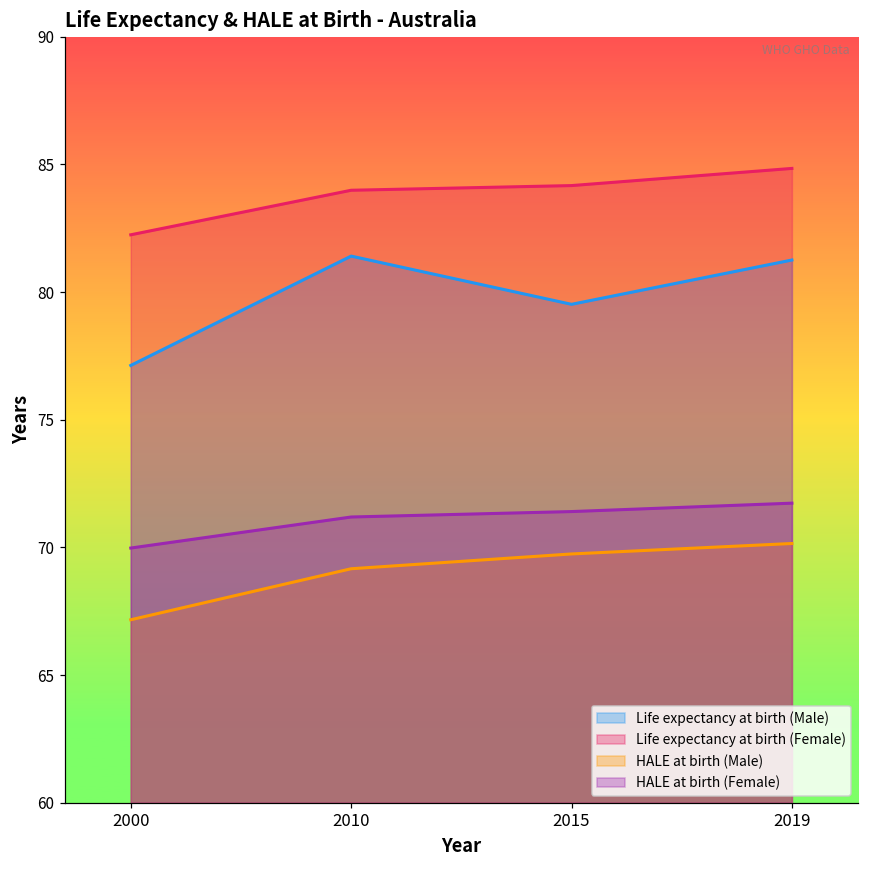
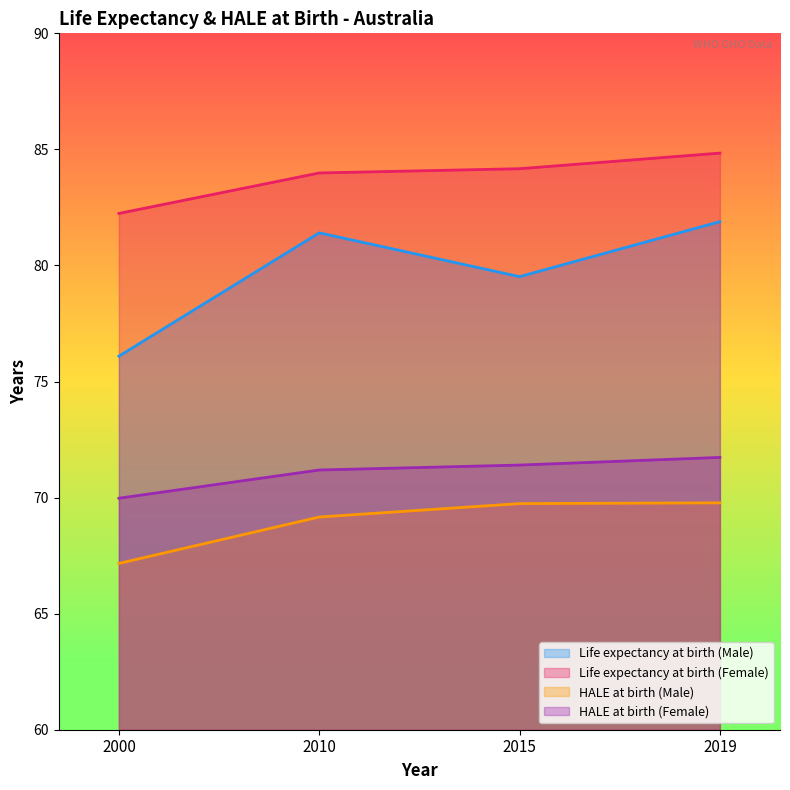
Life expectancy at birth (Male), 2000: 77.1 -> 76.1
Life expectancy at birth (Male), 2019: 81.3 -> 81.9
HALE at birth (Male), 2019: 70.2 -> 69.8
